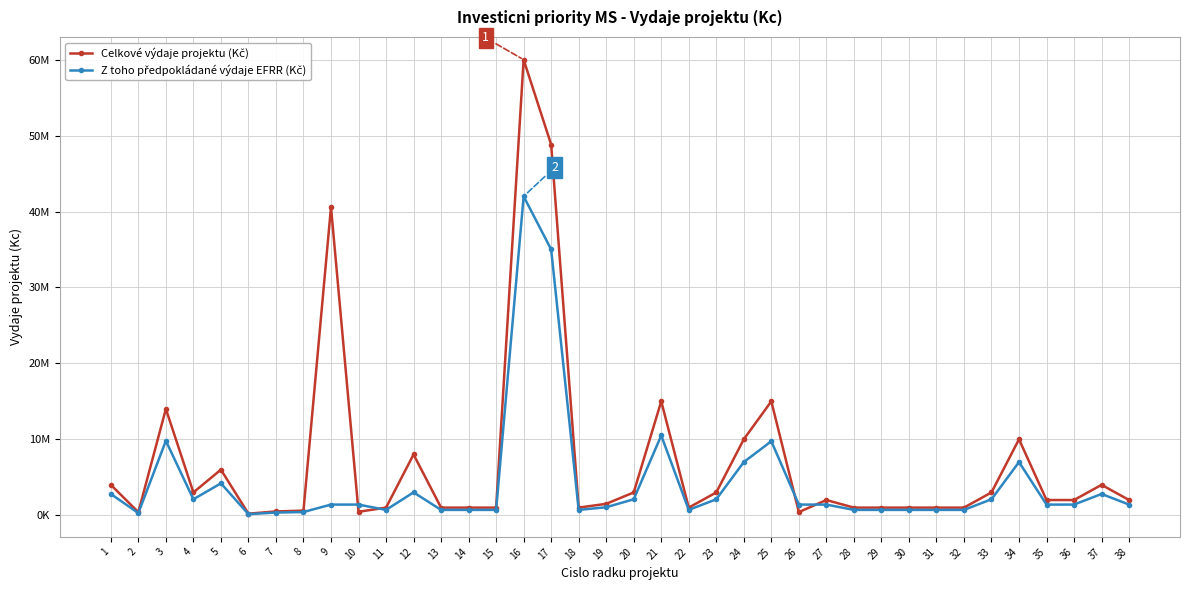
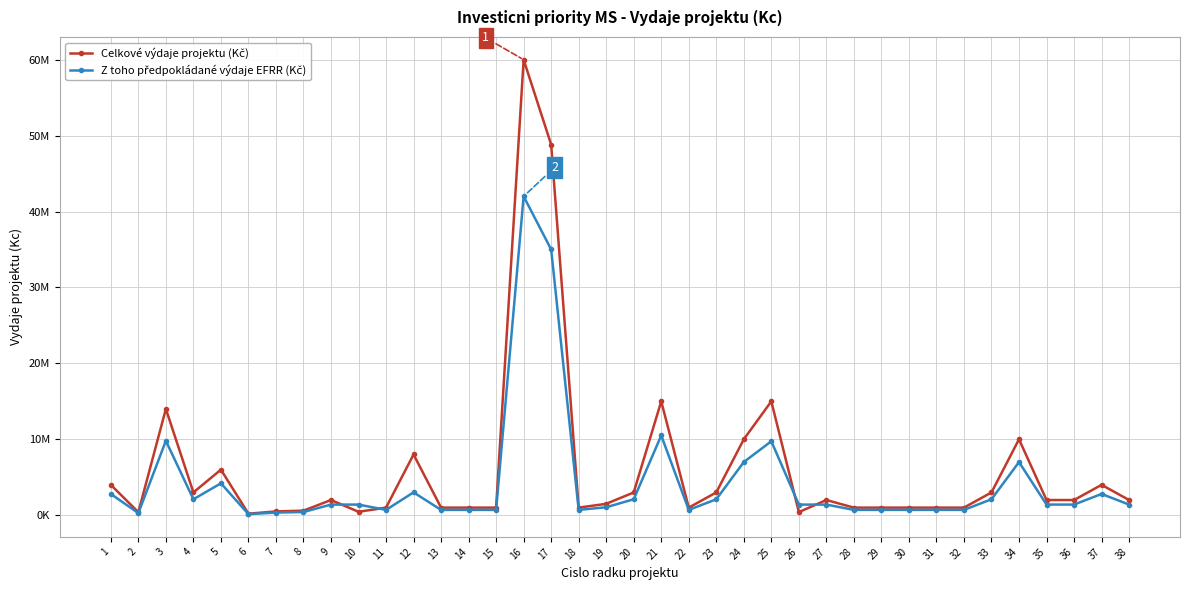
Celkové výdaje projektu (Kč), 9: 41000000 -> 2000000
